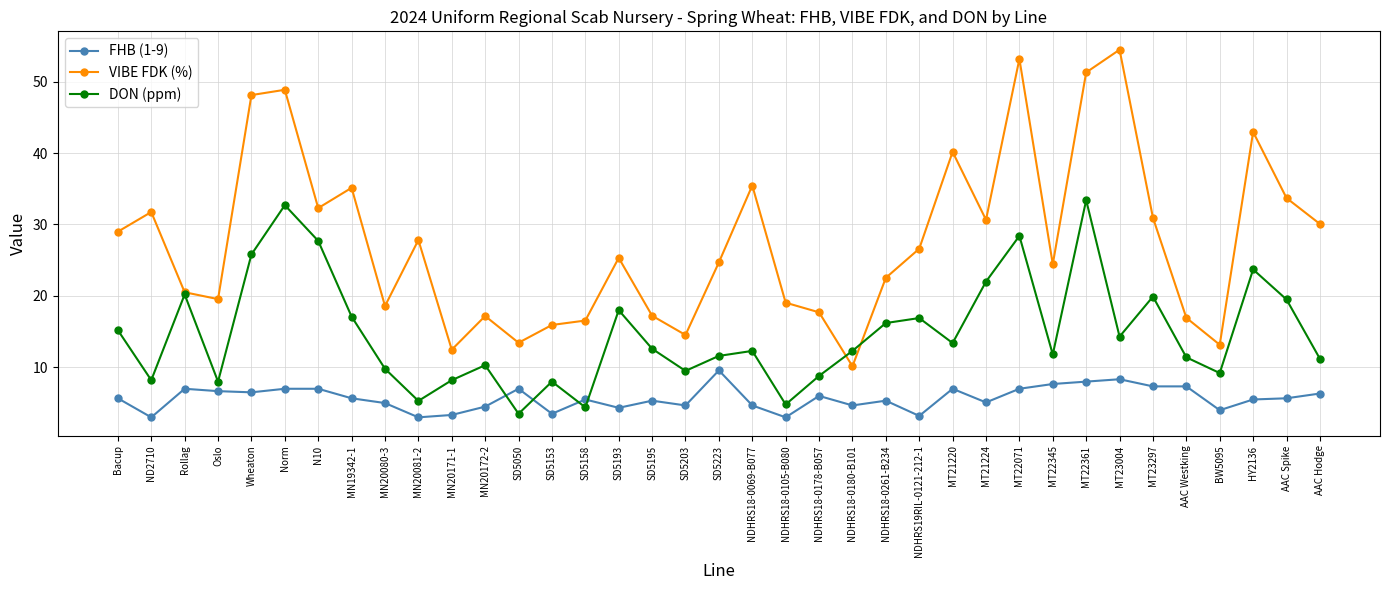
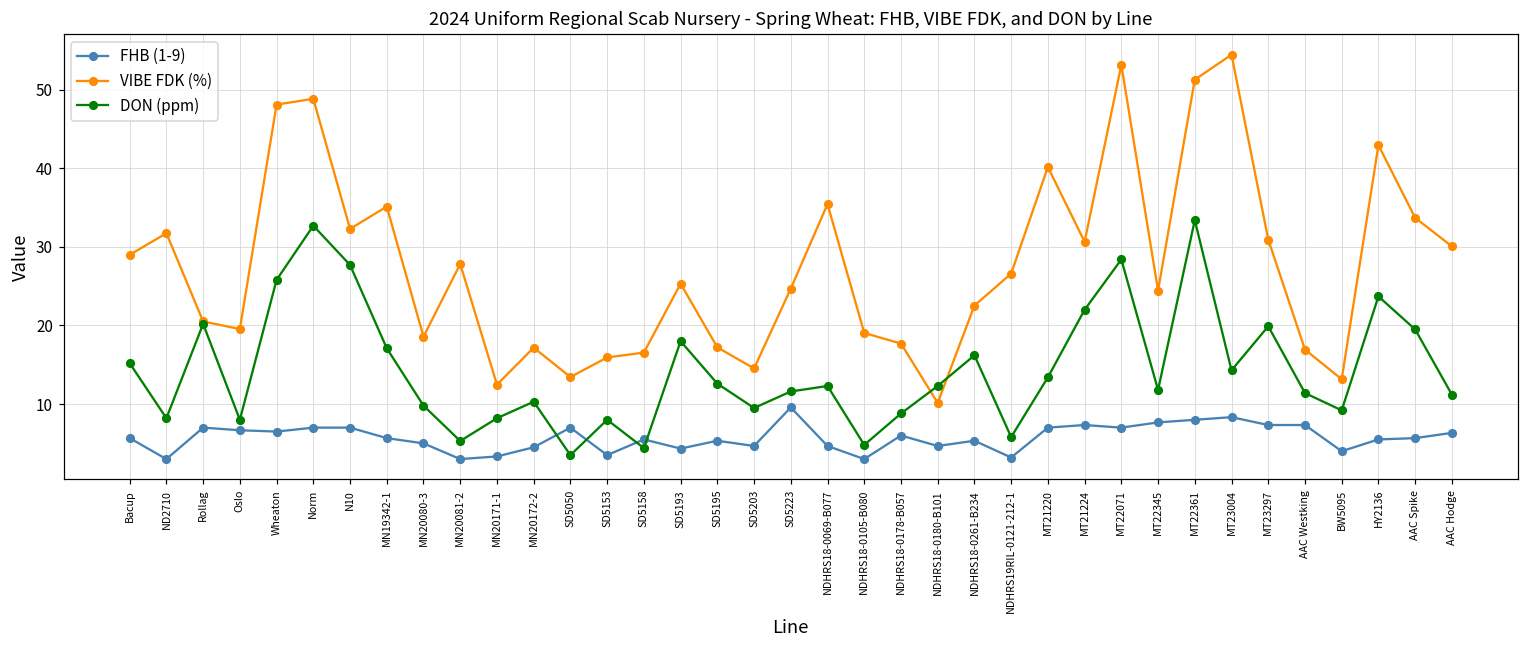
DON (ppm), NDHRS19RIL-0121-212-1: 17 -> 6
FHB (1-9), MT21224: 5 -> 7
